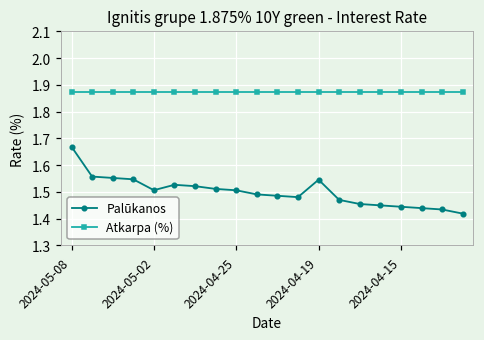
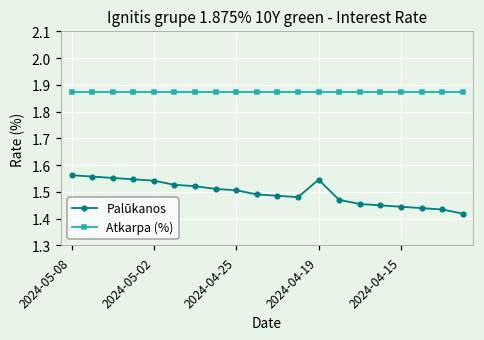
Palūkanos, 2024-05-08: 1.67 -> 1.56
Palūkanos, 2024-05-02: 1.51 -> 1.54
